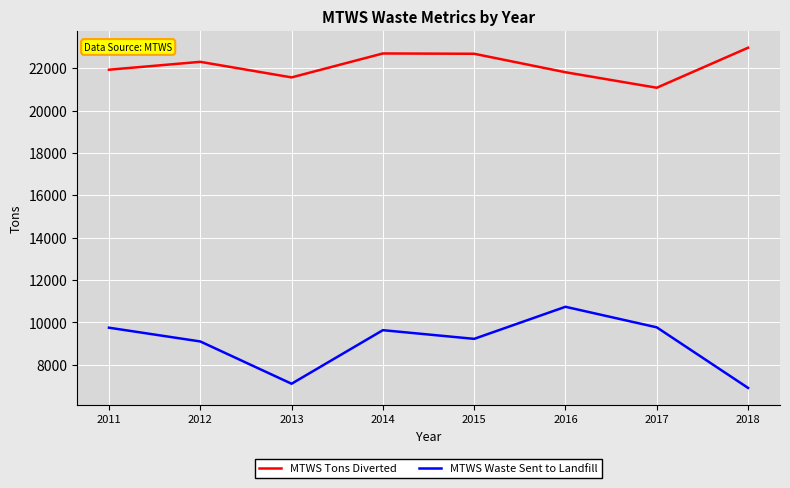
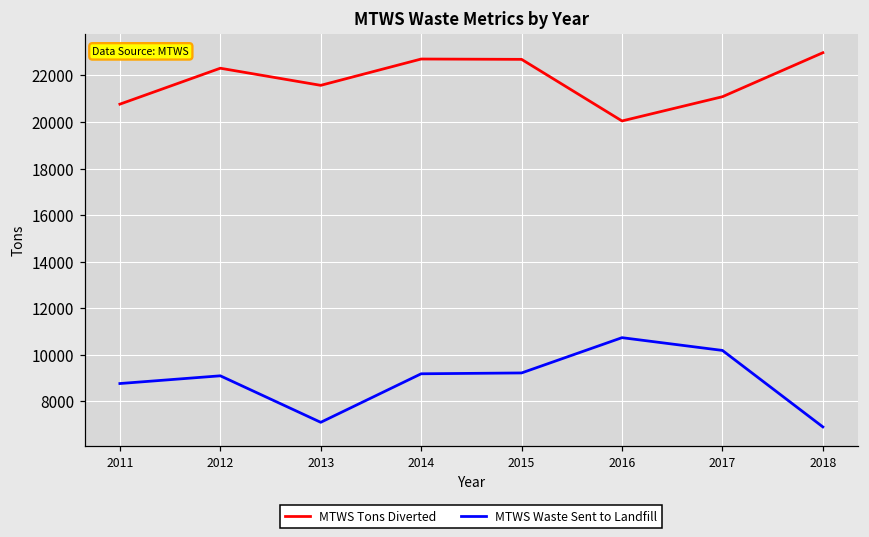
MTWS Tons Diverted, 2011: 21900 -> 20800
MTWS Waste Sent to Landfill, 2011: 9800 -> 8800
MTWS Waste Sent to Landfill, 2014: 9600 -> 9200
MTWS Tons Diverted, 2016: 21800 -> 20000
MTWS Waste Sent to Landfill, 2017: 9800 -> 10200
